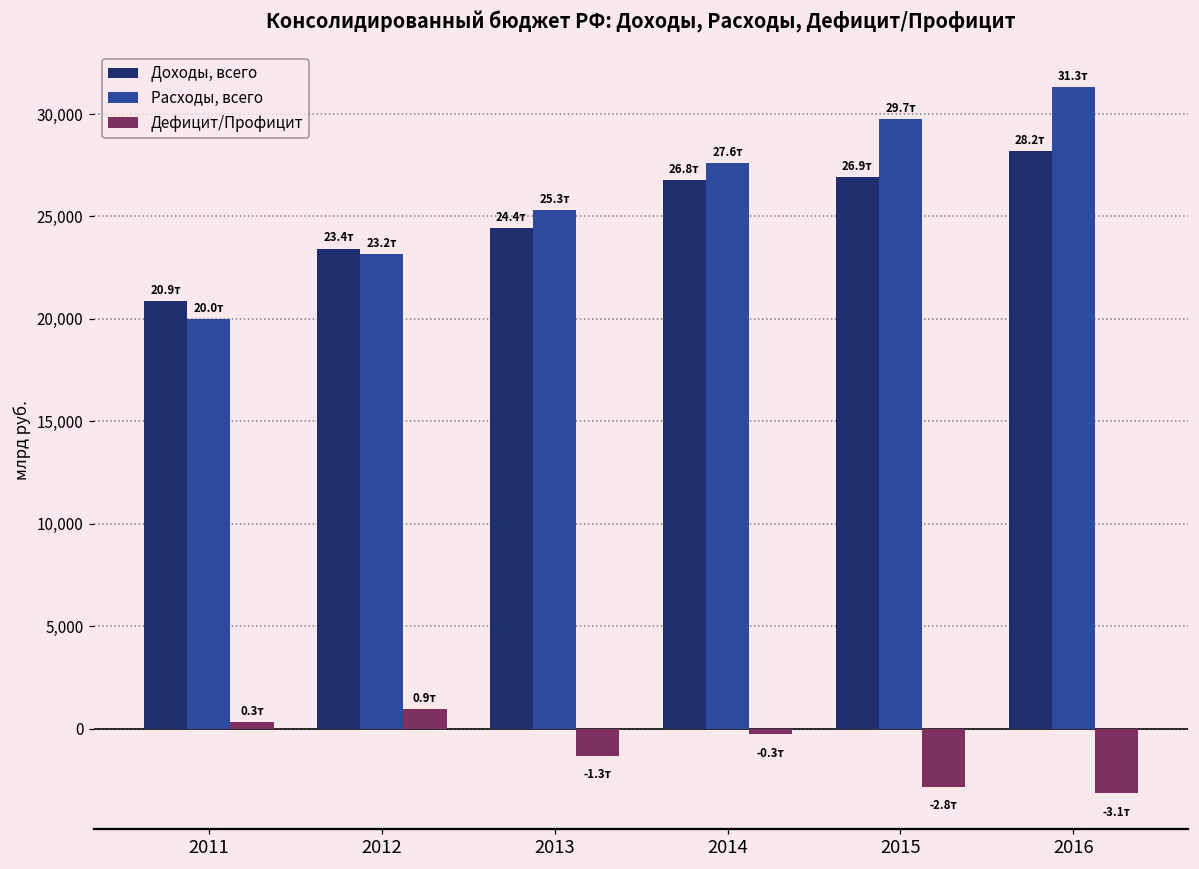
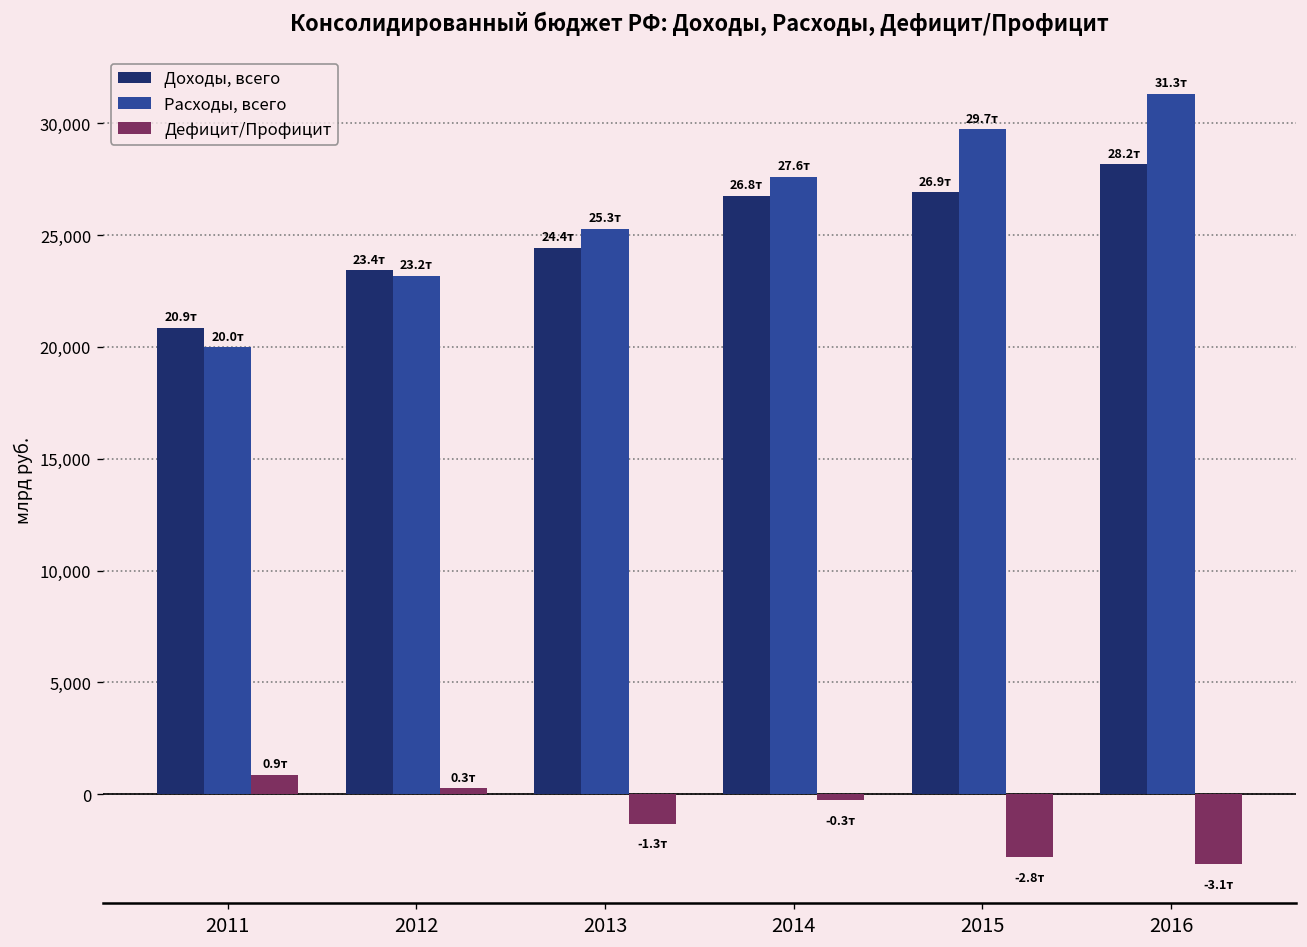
Дефицит/Профицит, 2011: 0.3т -> 0.9т
Дефицит/Профицит, 2012: 0.9т -> 0.3т
